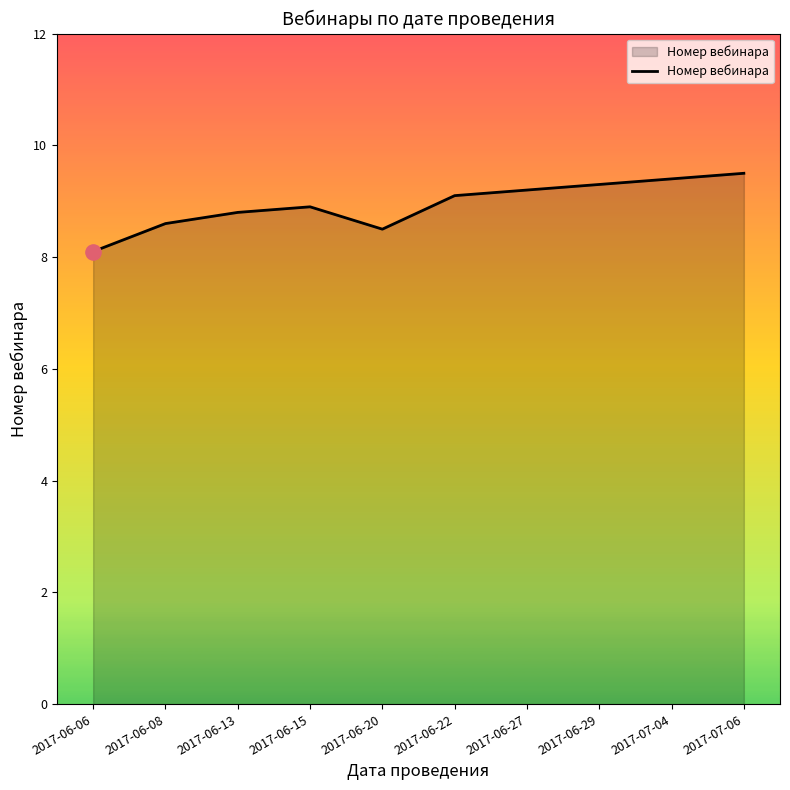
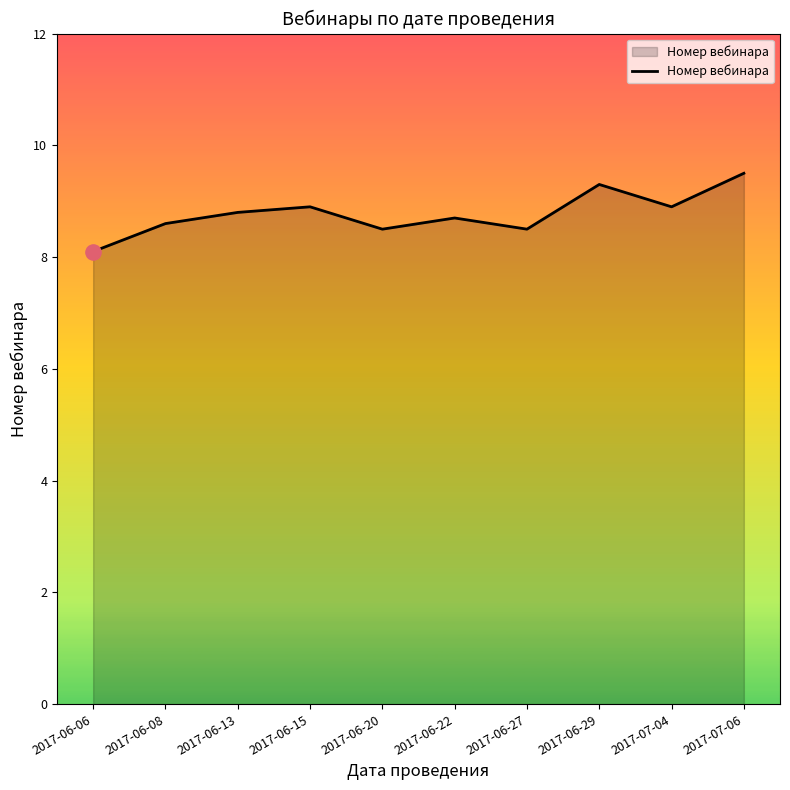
Номер вебинара, 2017-06-22: 9.1 -> 8.7
Номер вебинара, 2017-06-27: 9.2 -> 8.5
Номер вебинара, 2017-07-04: 9.4 -> 8.9
